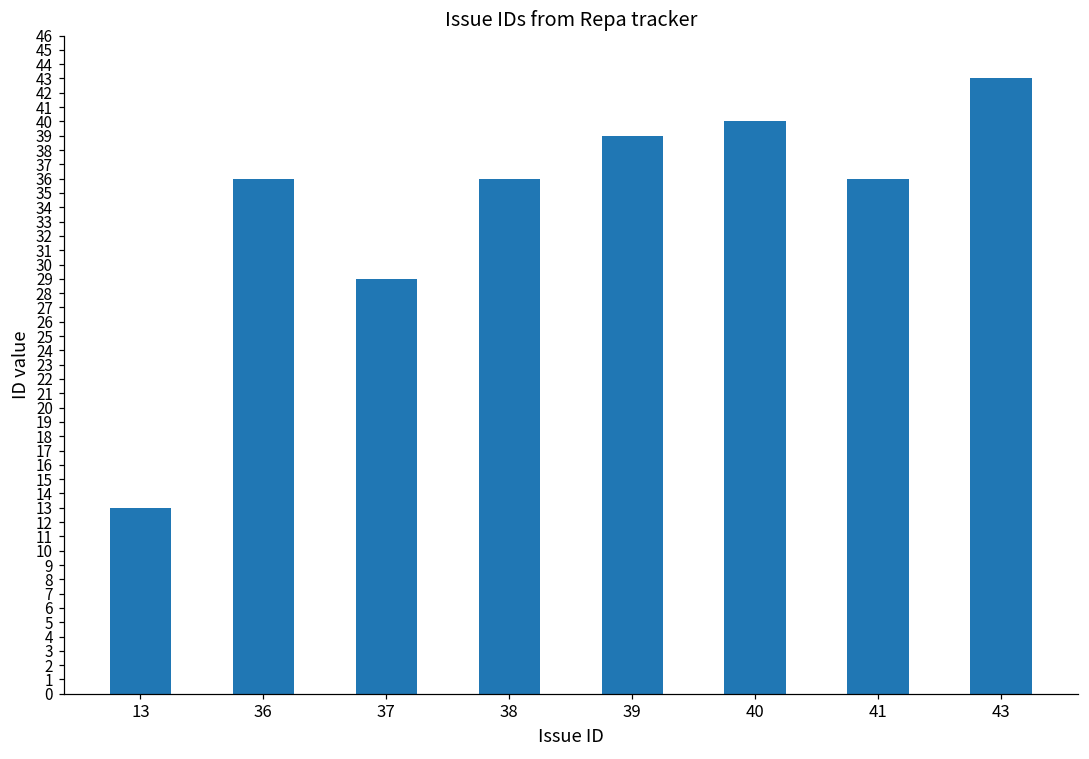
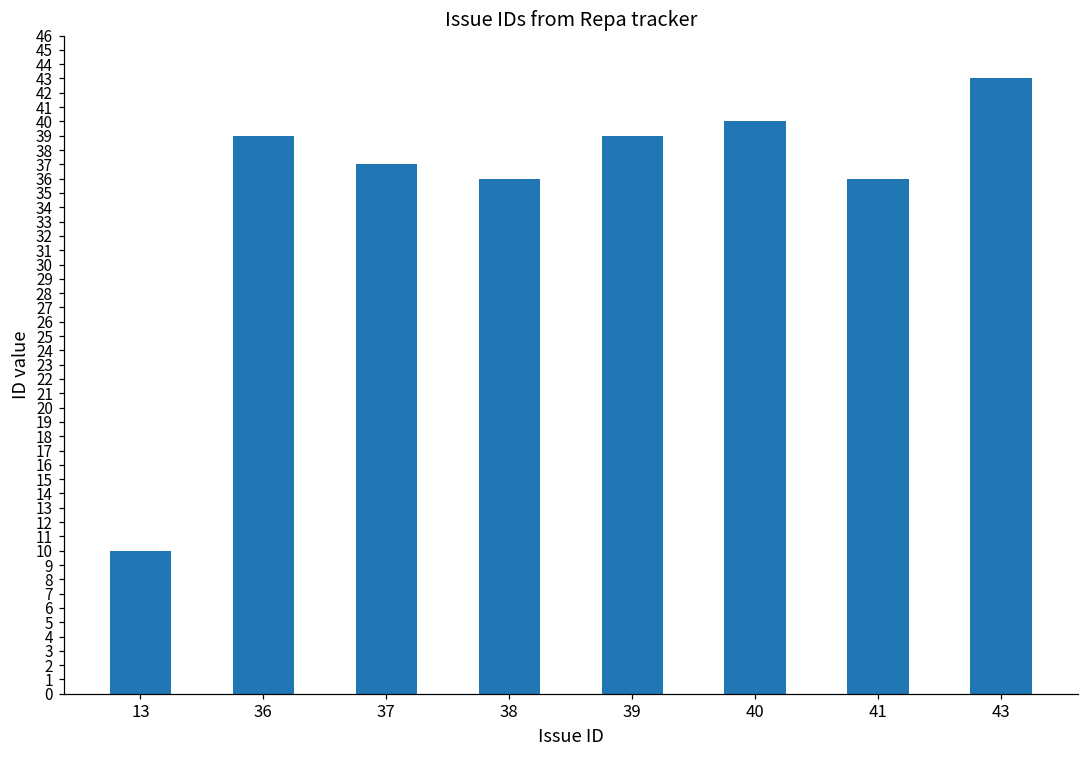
13: 13 -> 10
36: 36 -> 39
37: 29 -> 37
